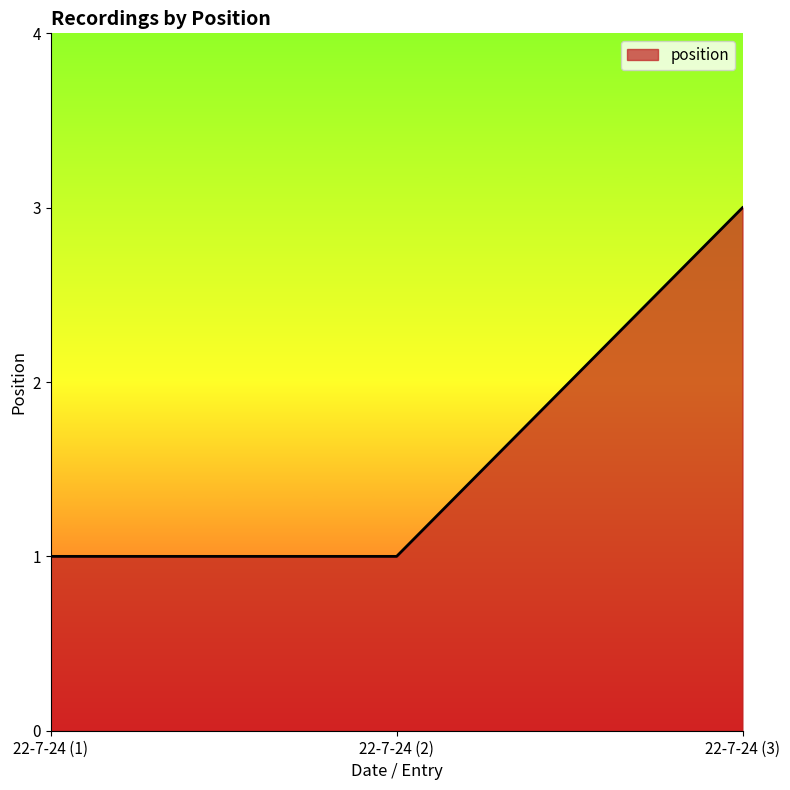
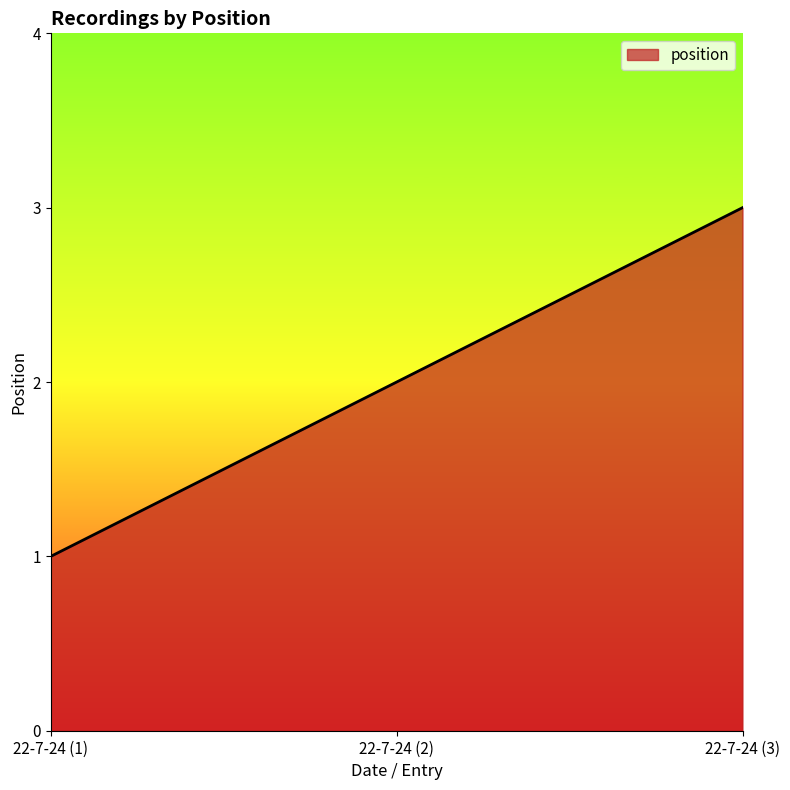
22-7-24 (2): 1 -> 2
